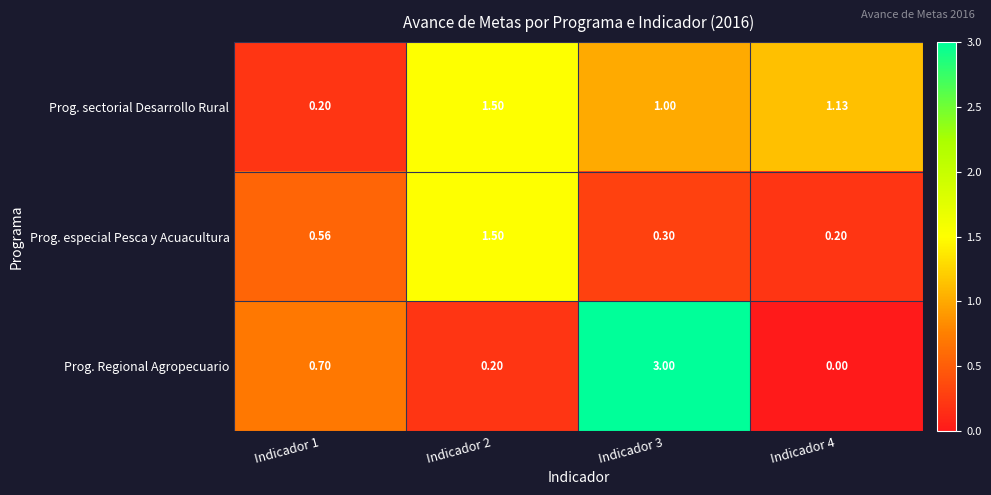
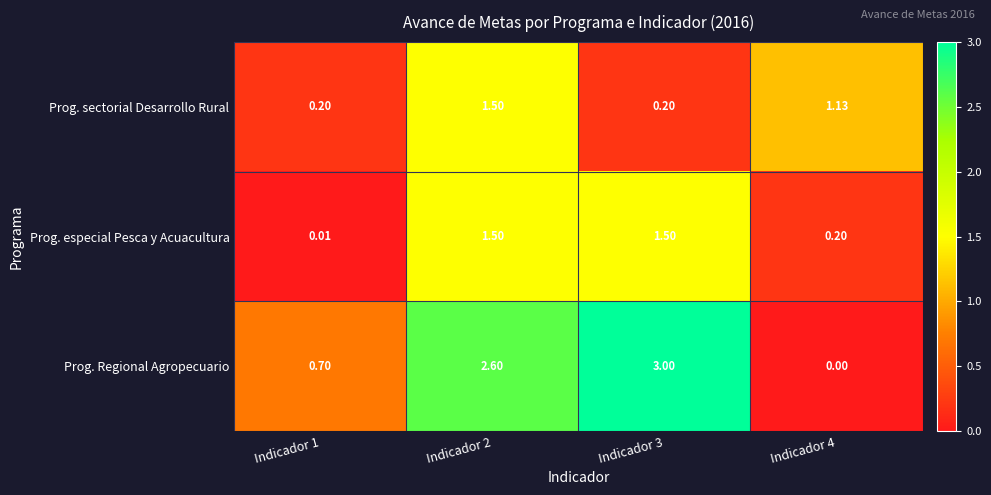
Prog. sectorial Desarrollo Rural, Indicador 3: 1.00 -> 0.20
Prog. especial Pesca y Acuacultura, Indicador 1: 0.56 -> 0.01
Prog. especial Pesca y Acuacultura, Indicador 3: 0.30 -> 1.50
Prog. Regional Agropecuario, Indicador 2: 0.20 -> 2.60
